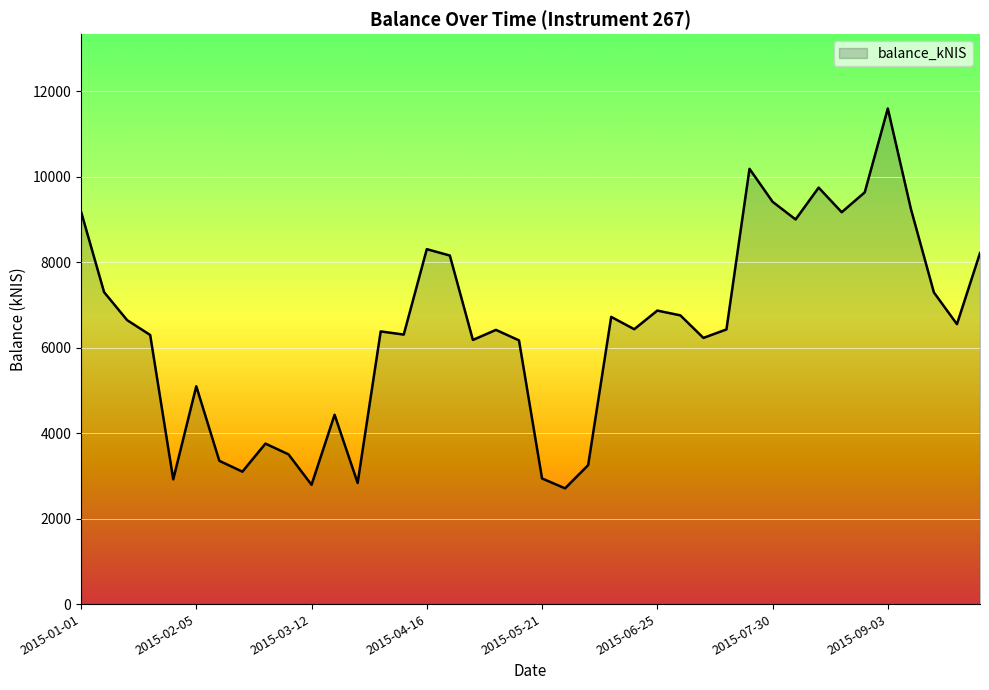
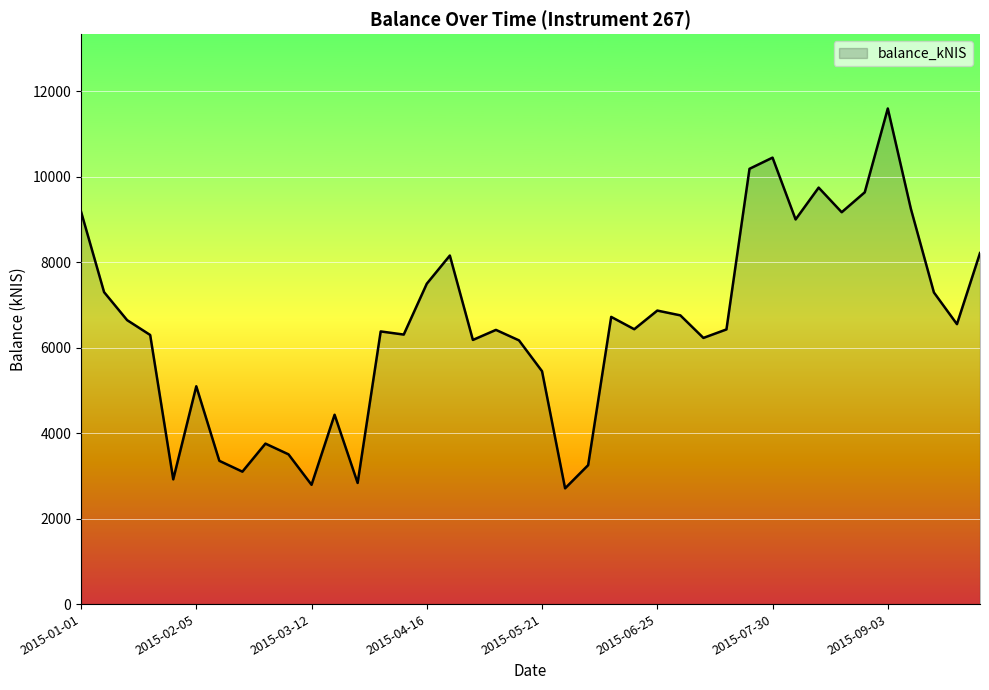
2015-04-16: 8300 -> 7500
2015-05-21: 2900 -> 5500
2015-07-30: 9400 -> 10500
